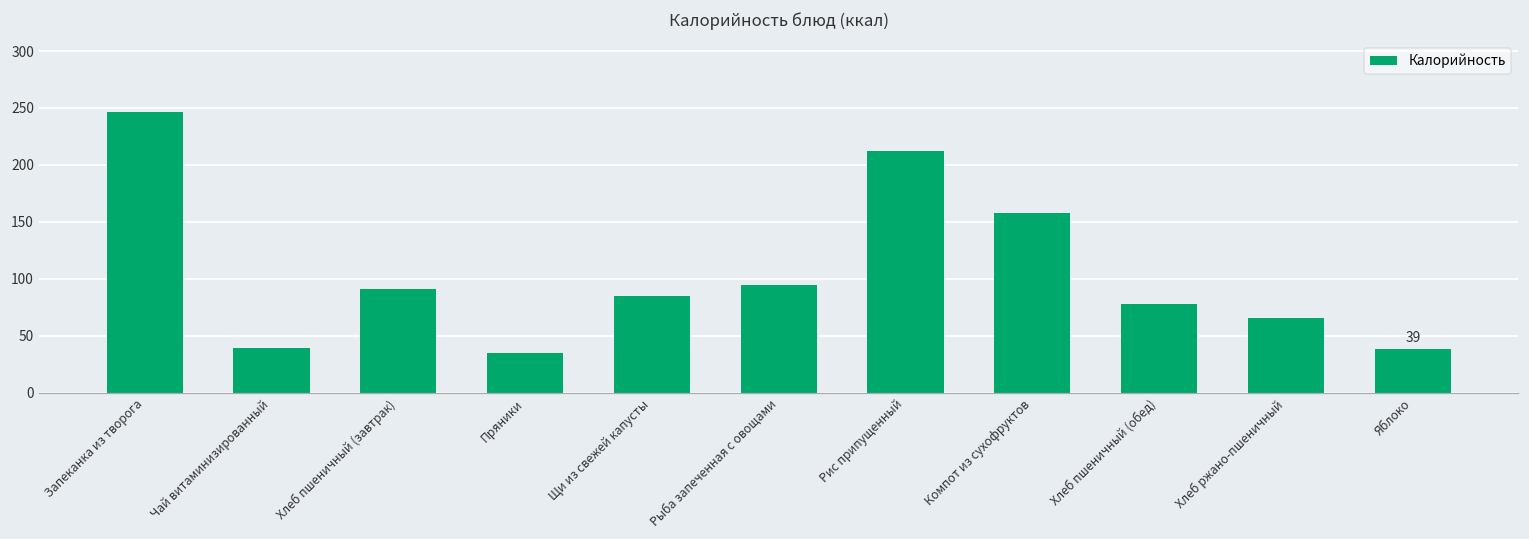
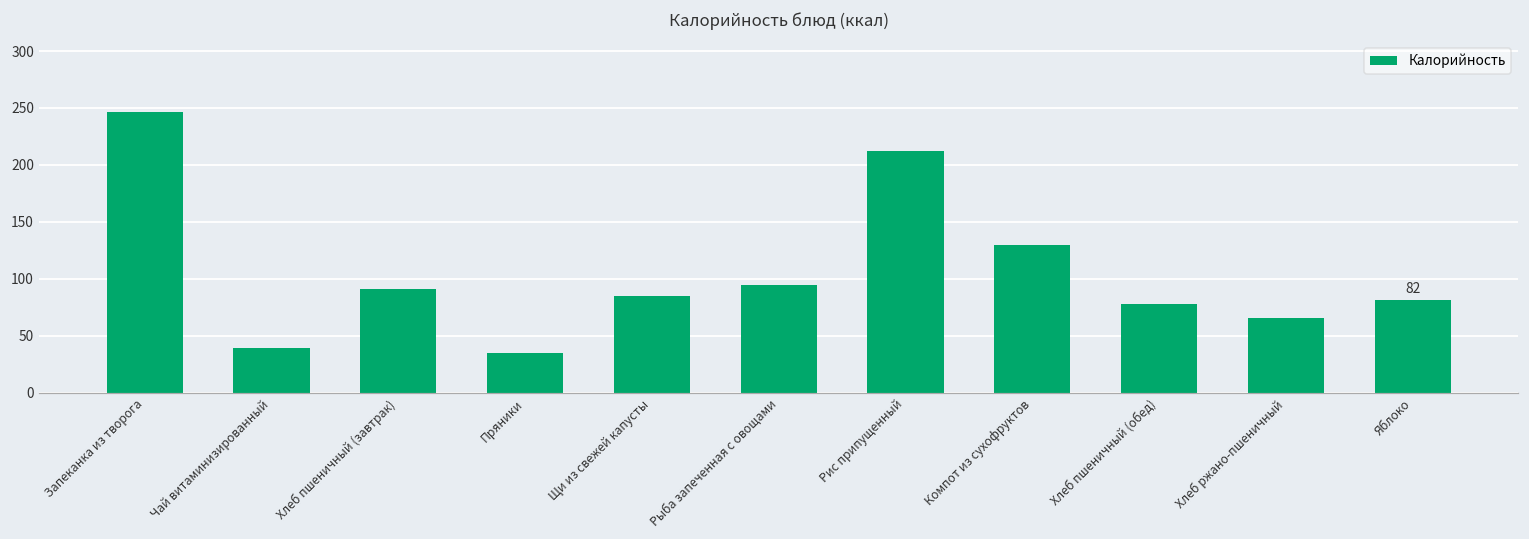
Компот из сухофруктов: 158 -> 130
Яблоко: 39 -> 82
